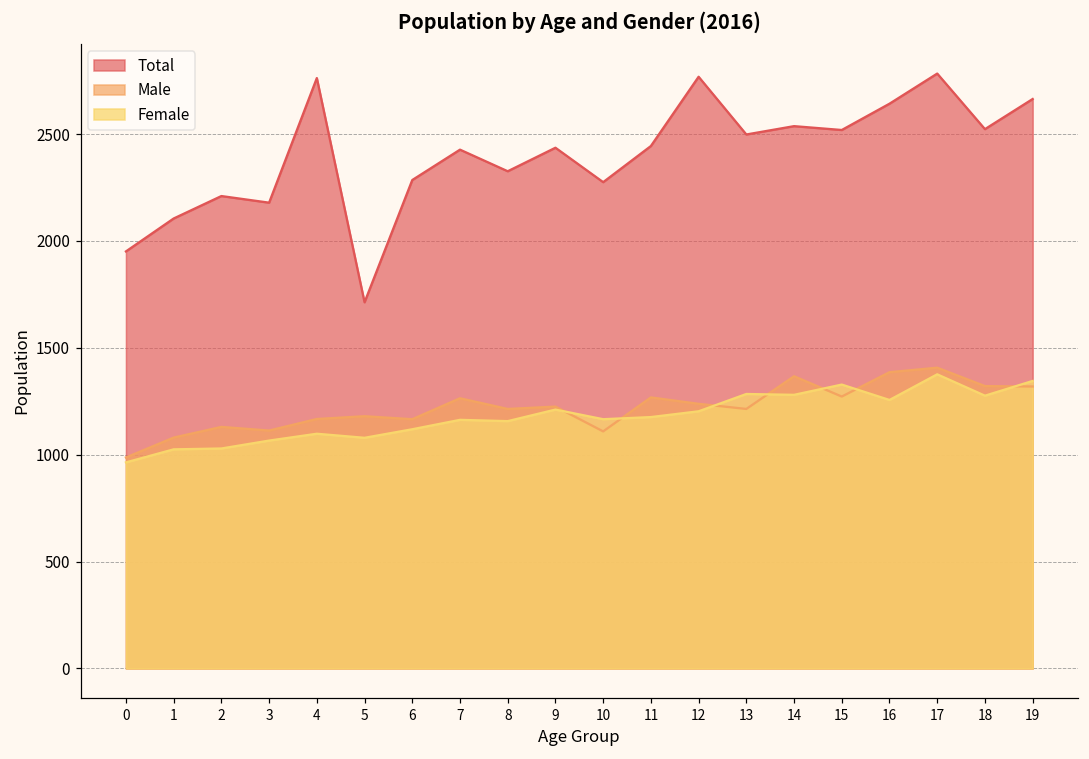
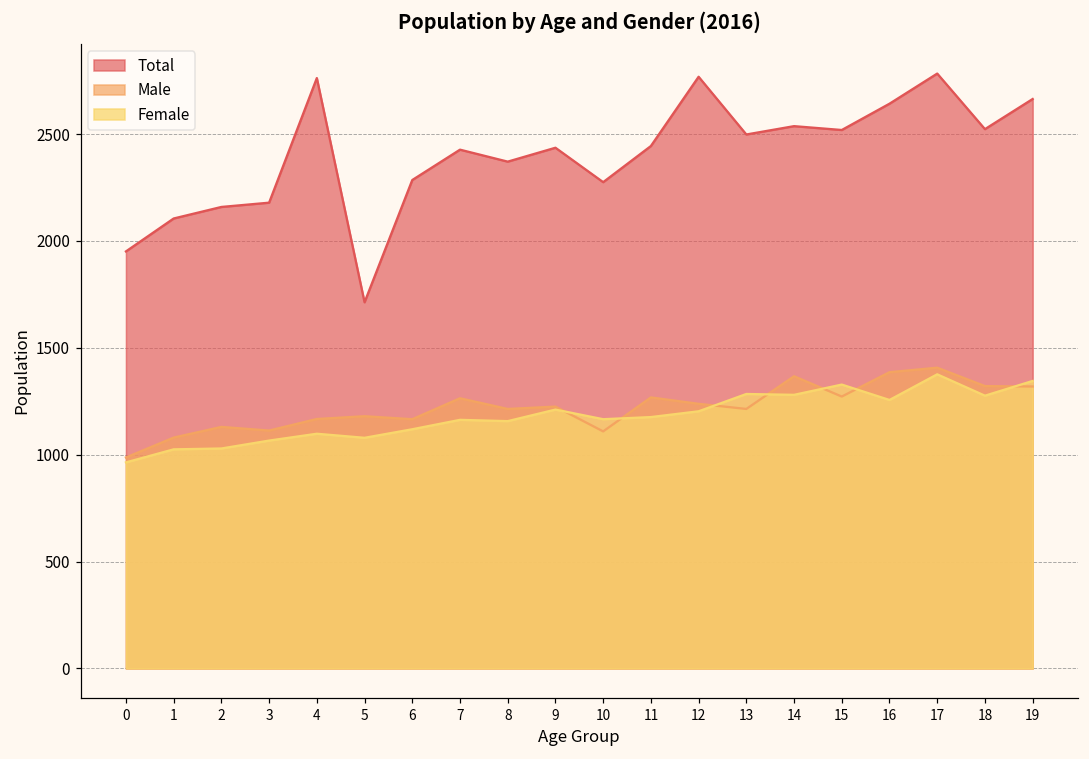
Total, 2: 2210 -> 2160
Total, 8: 2330 -> 2370
